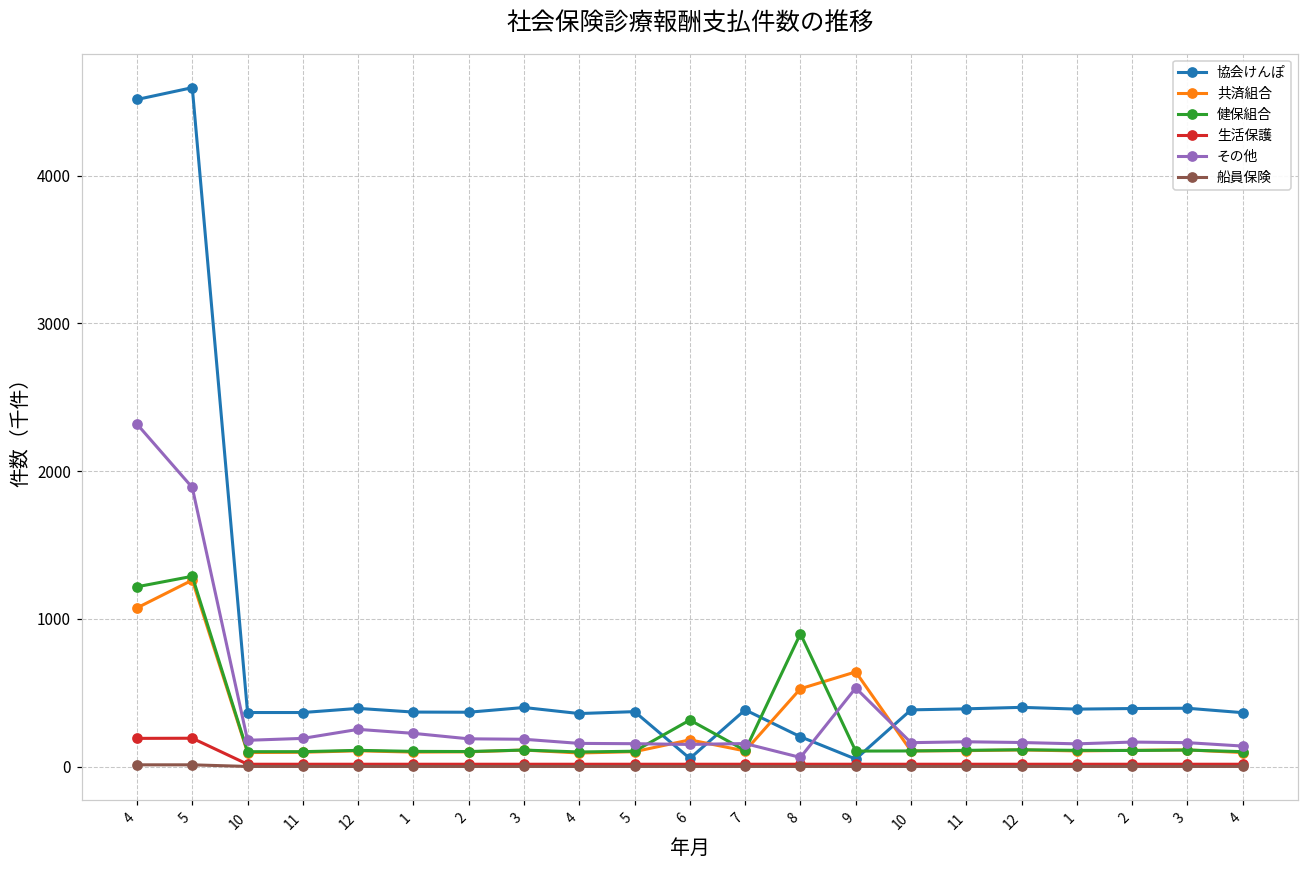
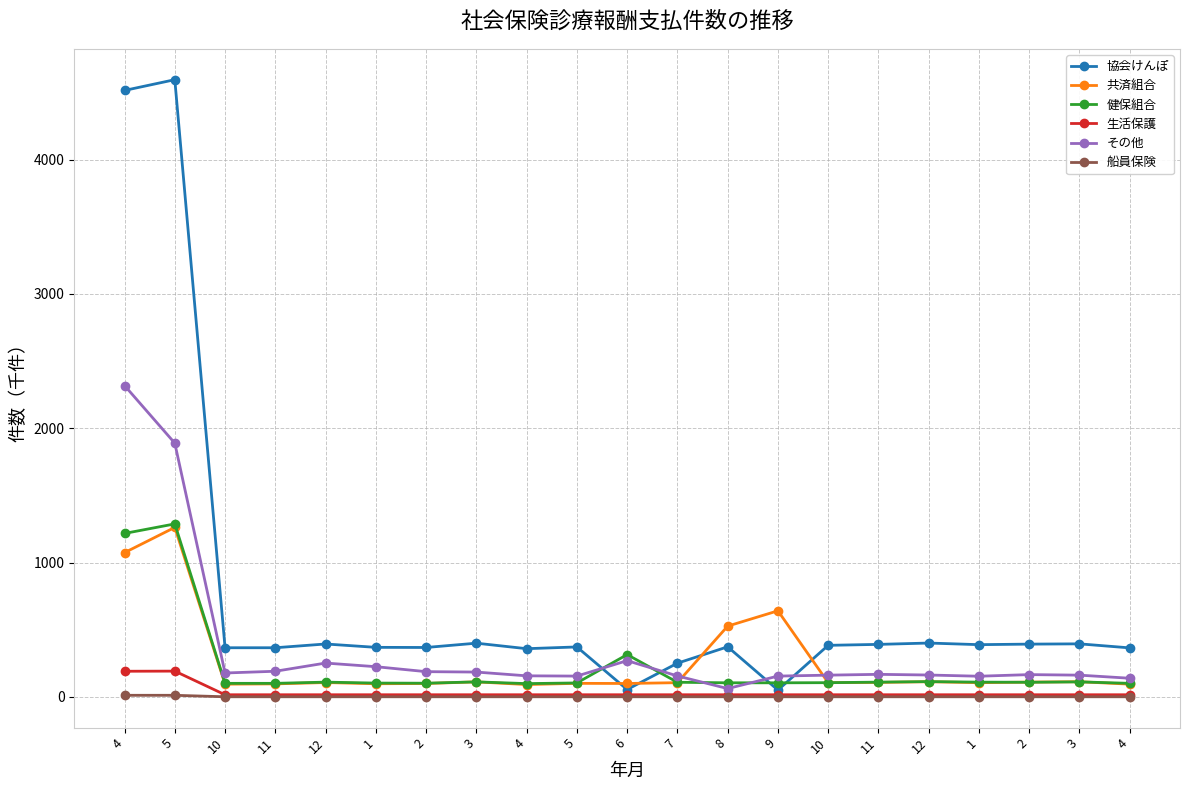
共済組合, 6: 180 -> 100
その他, 6: 150 -> 270
協会けんぽ, 7: 380 -> 250
協会けんぽ, 8: 200 -> 370
健保組合, 8: 900 -> 110
その他, 9: 530 -> 160
